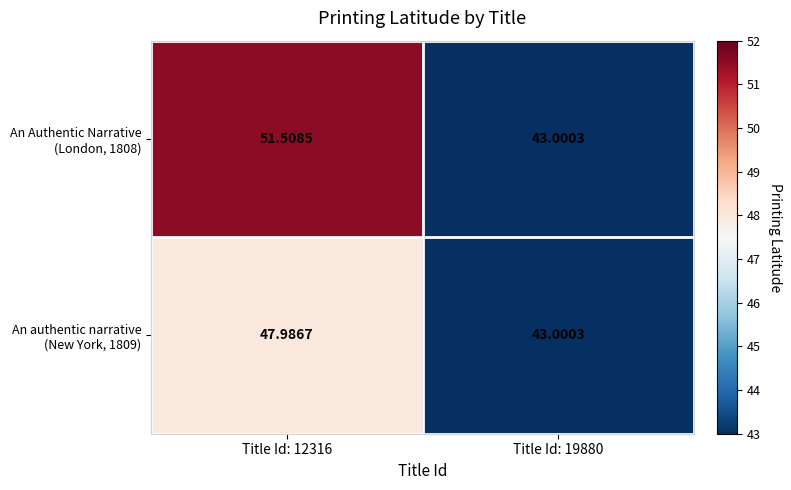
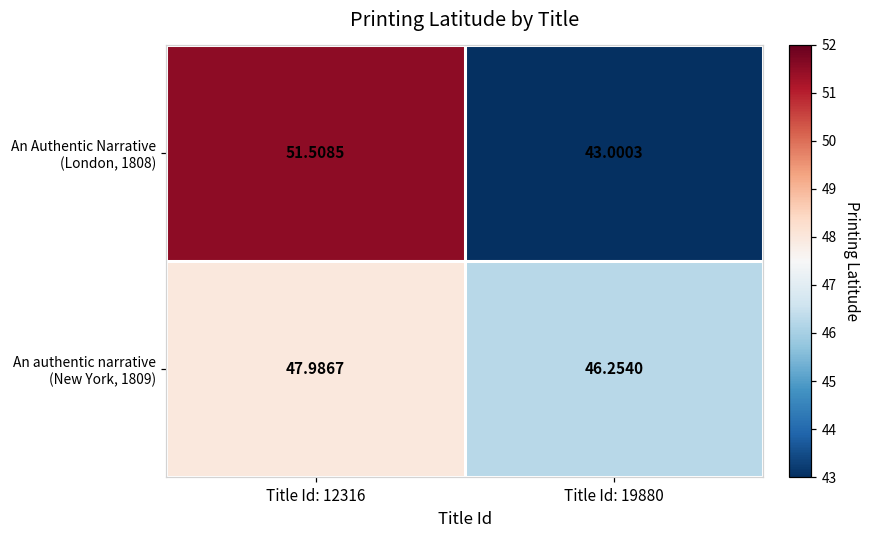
An authentic narrative (New York, 1809), Title Id: 19880: 43.0003 -> 46.2540
